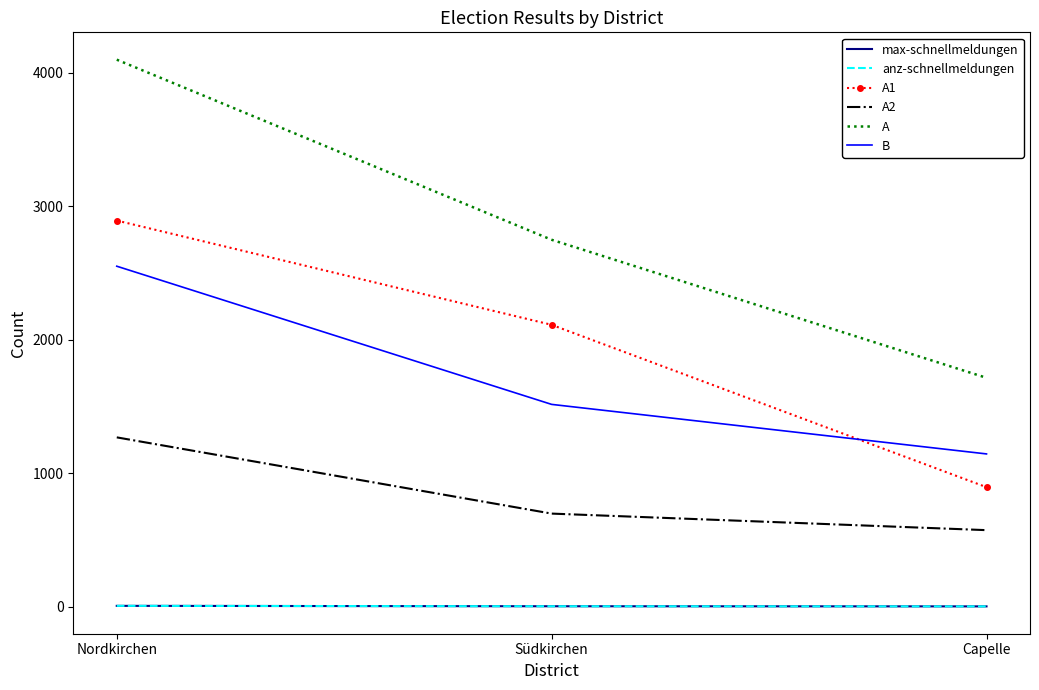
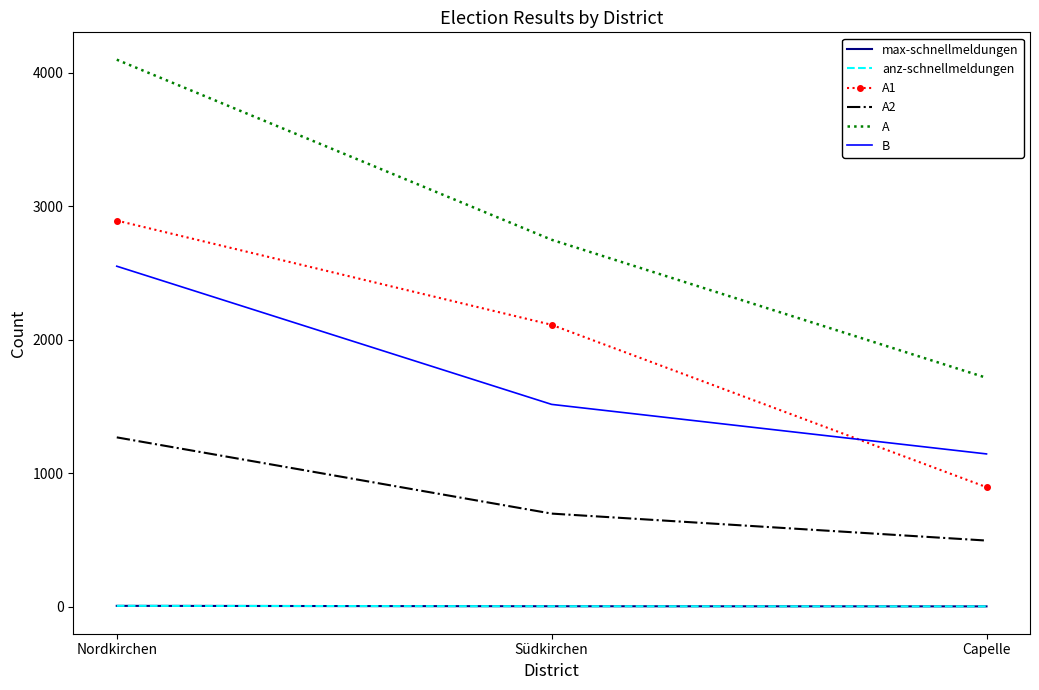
A2, Capelle: 570 -> 500
